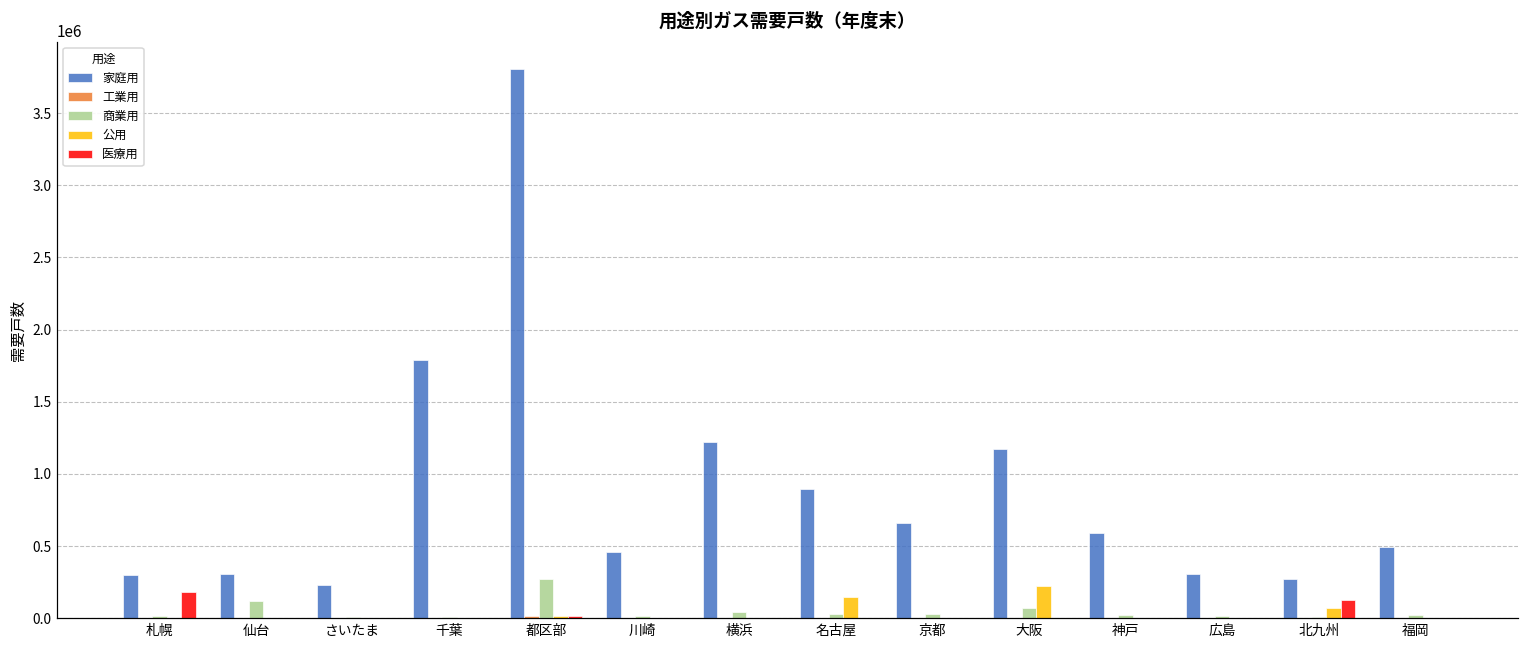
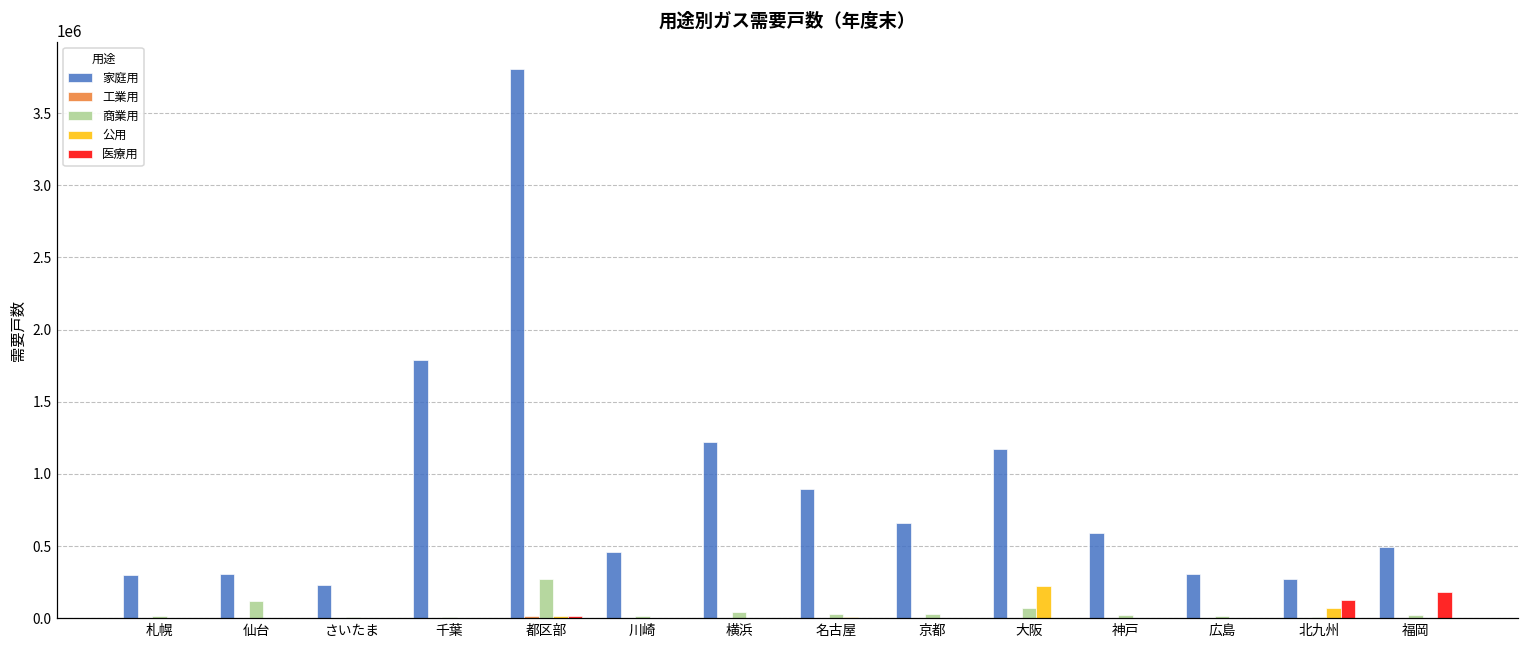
医療用, 札幌: 180000 -> 0
公用, 名古屋: 150000 -> 10000
医療用, 福岡: 0 -> 180000
